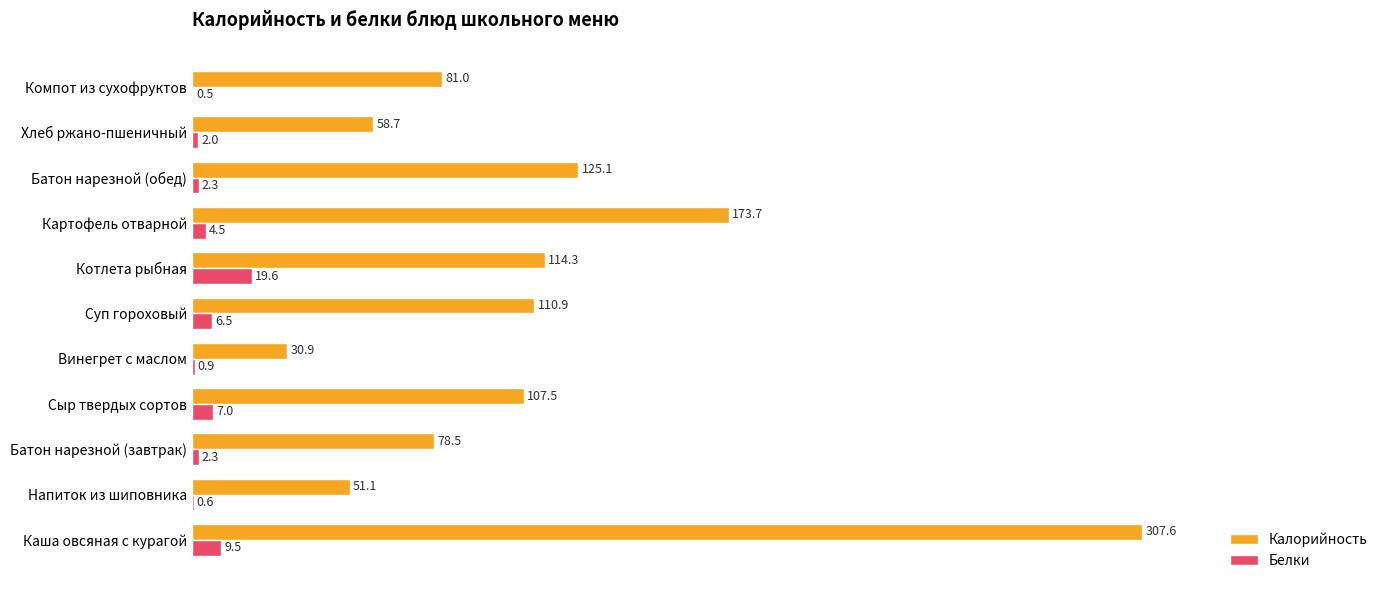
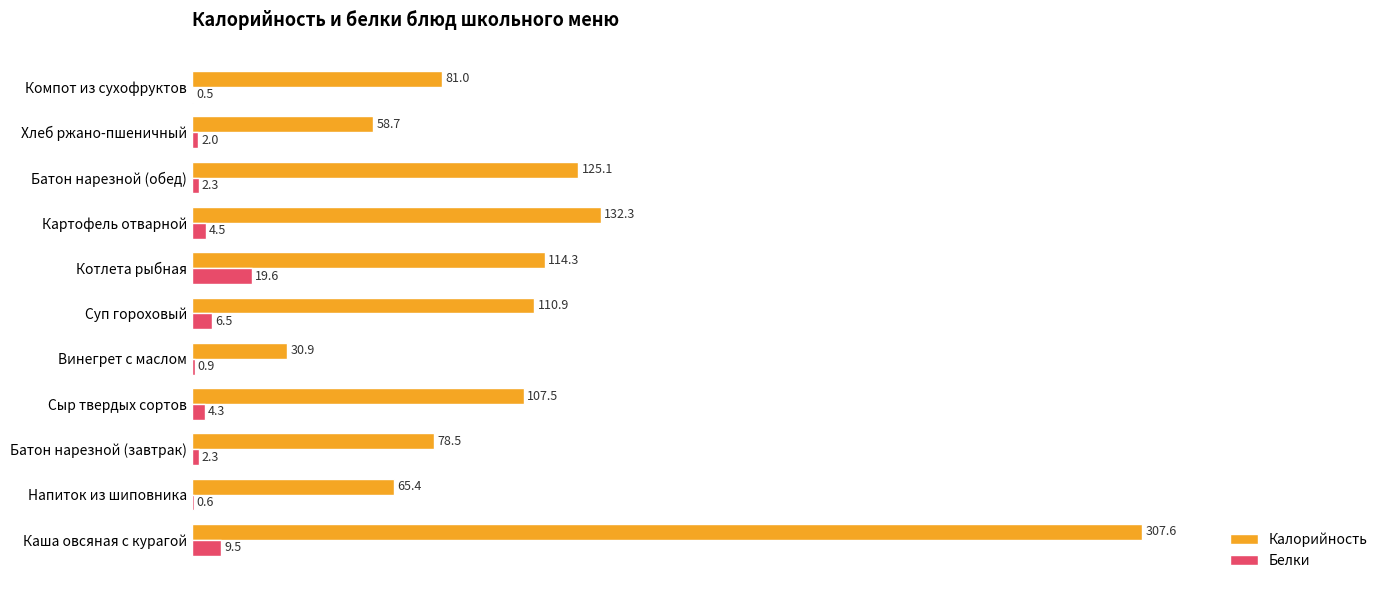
Калорийность, Картофель отварной: 173.7 -> 132.3
Белки, Сыр твердых сортов: 7.0 -> 4.3
Калорийность, Напиток из шиповника: 51.1 -> 65.4
